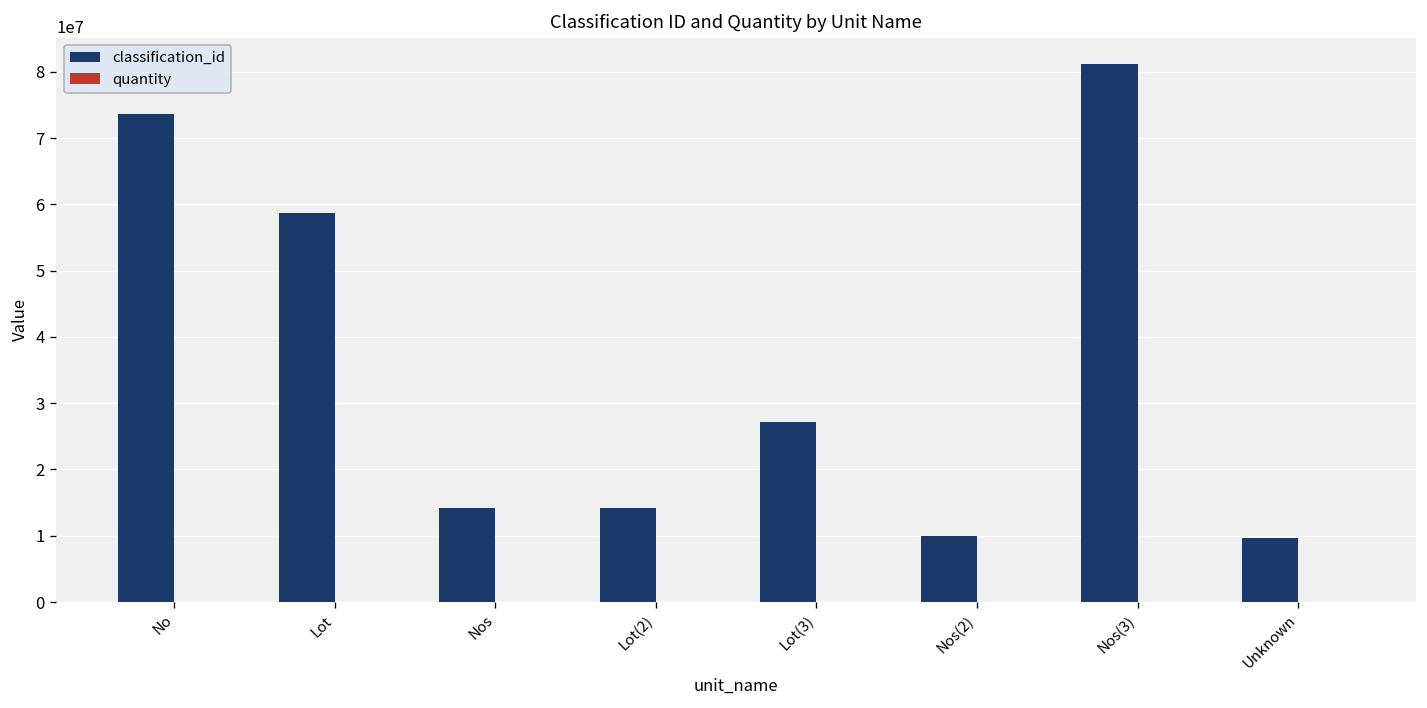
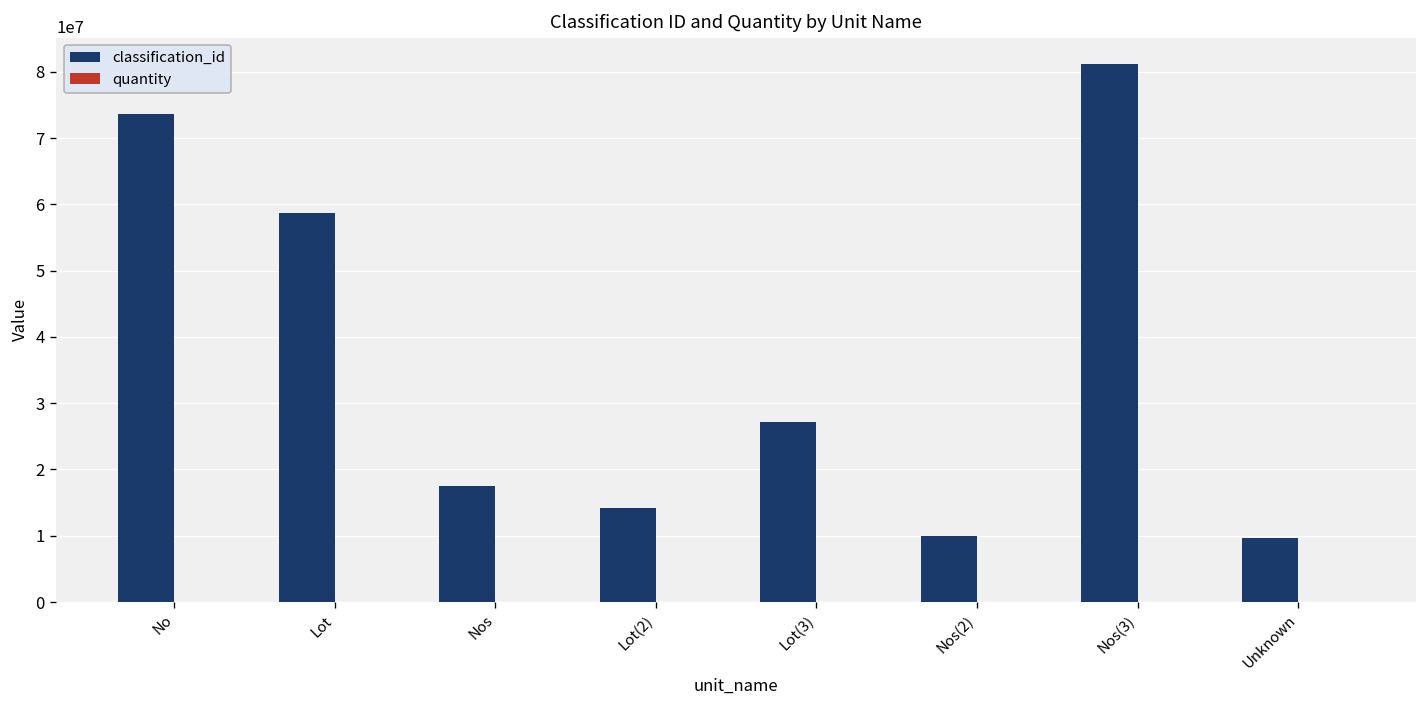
classification_id, Nos: 14000000 -> 18000000
